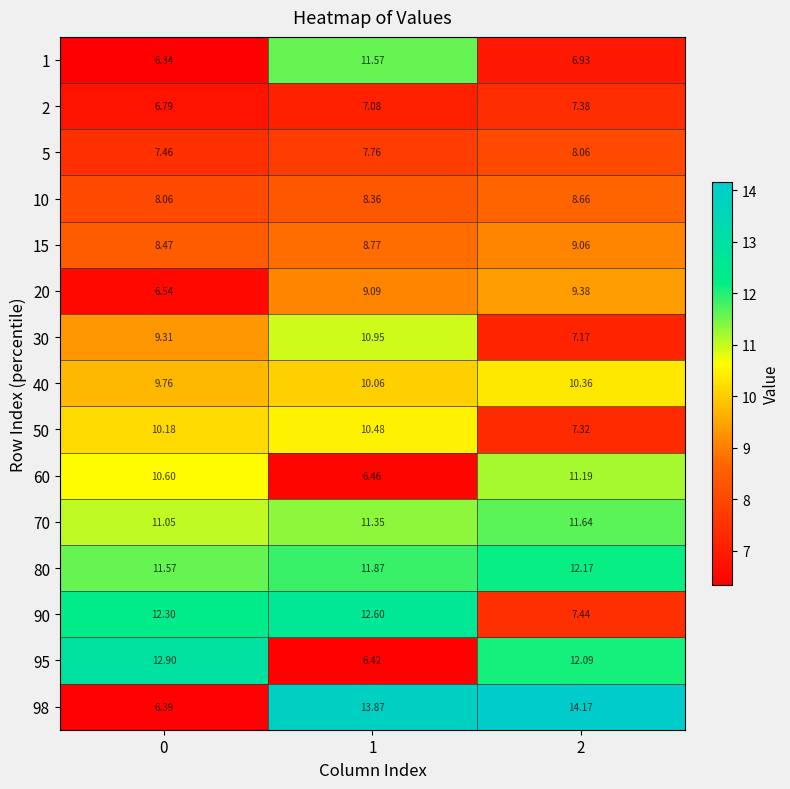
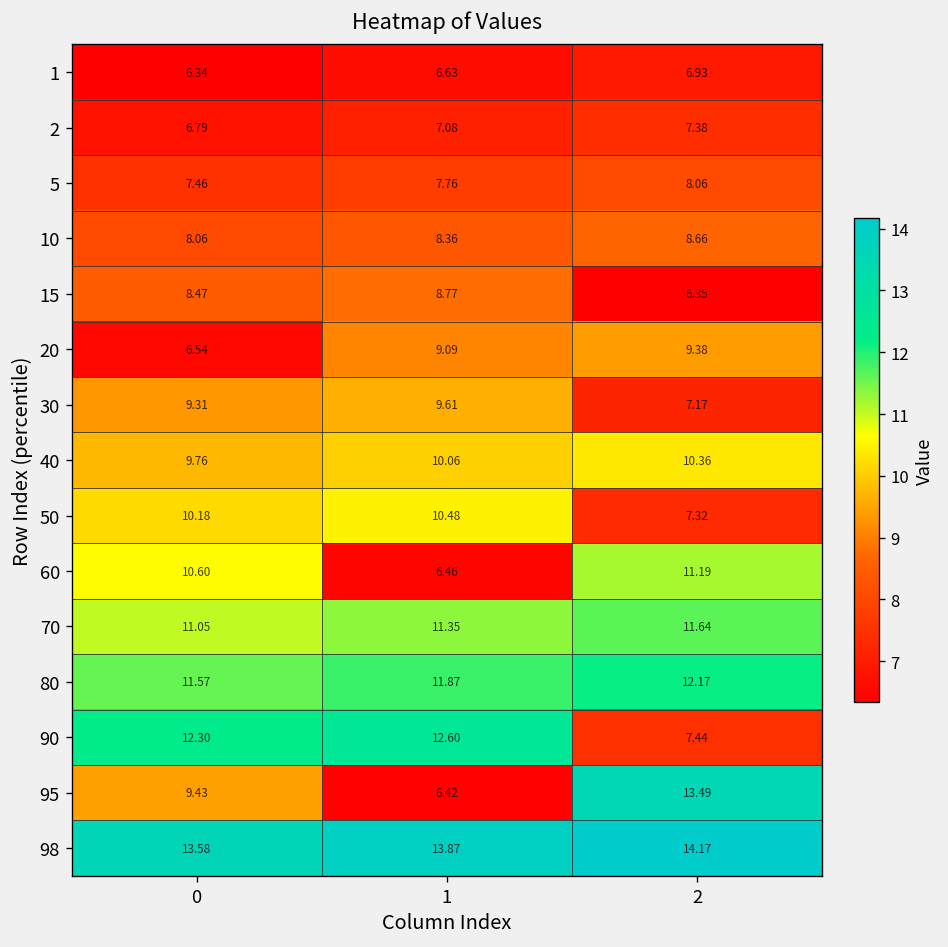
1, 1: 11.57 -> 6.63
15, 2: 9.06 -> 6.35
30, 1: 10.95 -> 9.61
95, 0: 12.90 -> 9.43
95, 2: 12.09 -> 13.49
98, 0: 6.39 -> 13.58
